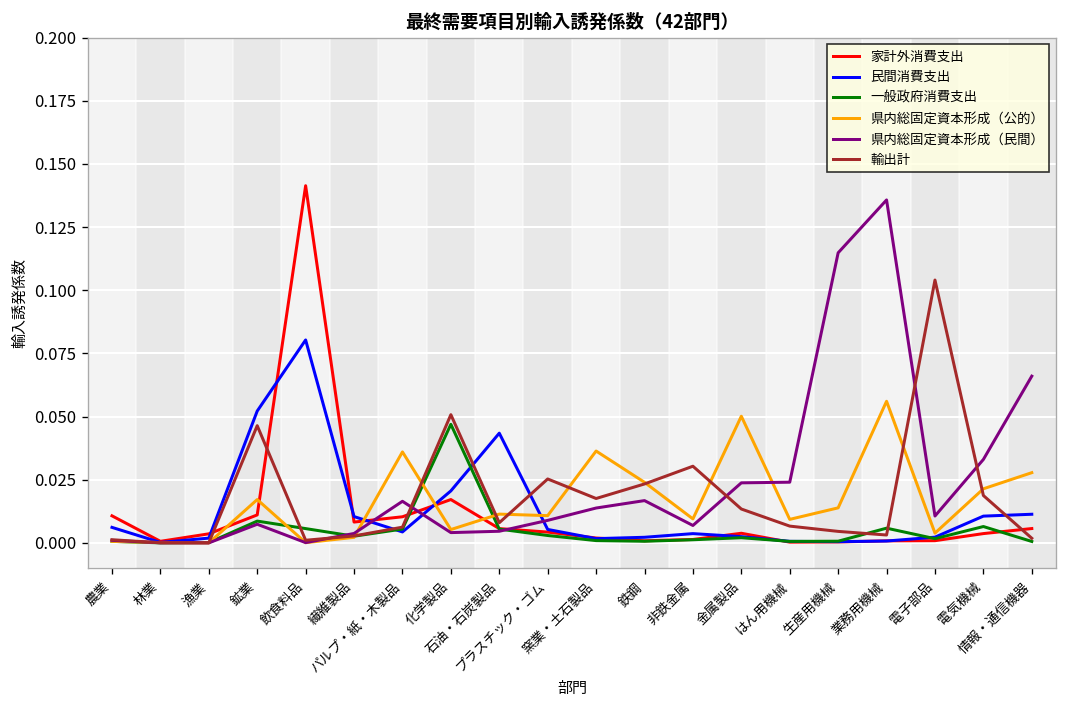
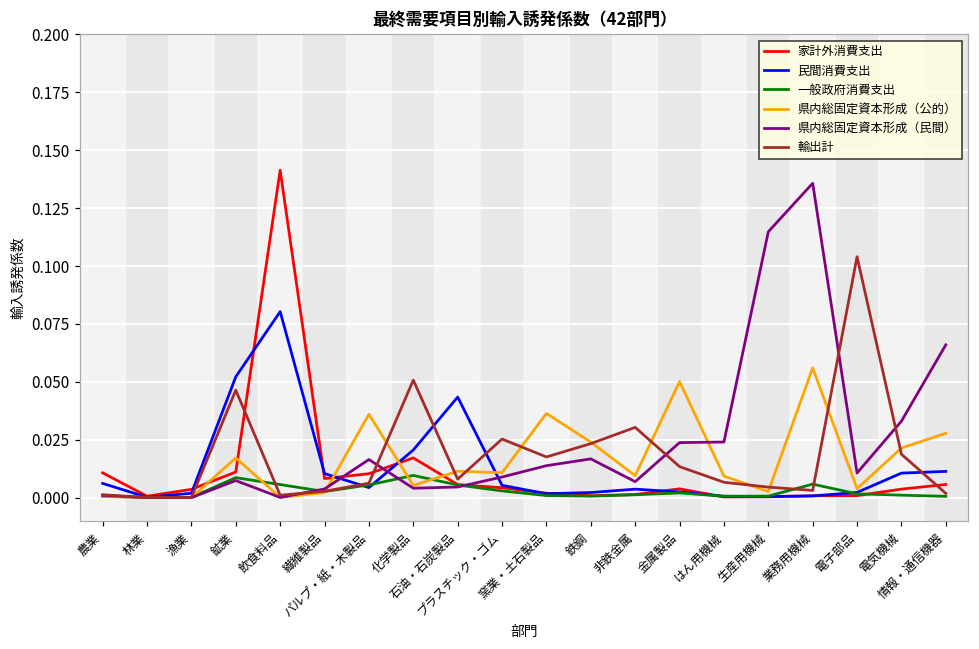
一般政府消費支出, 化学製品: 0.047 -> 0.010
県内総固定資本形成（公的）, 生産用機械: 0.014 -> 0.003
一般政府消費支出, 電気機械: 0.006 -> 0.001
